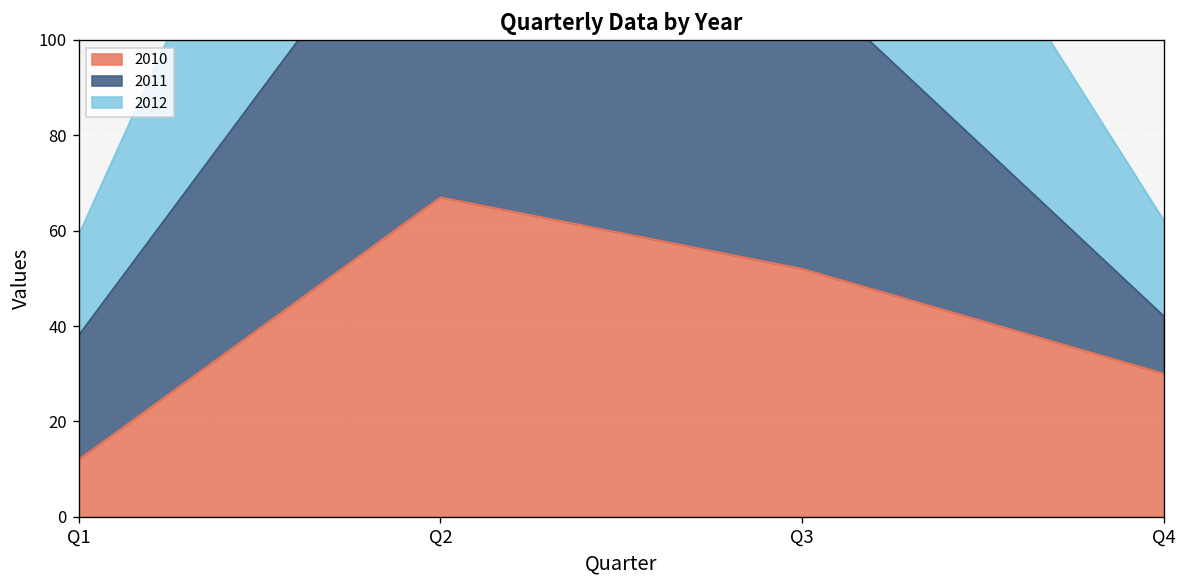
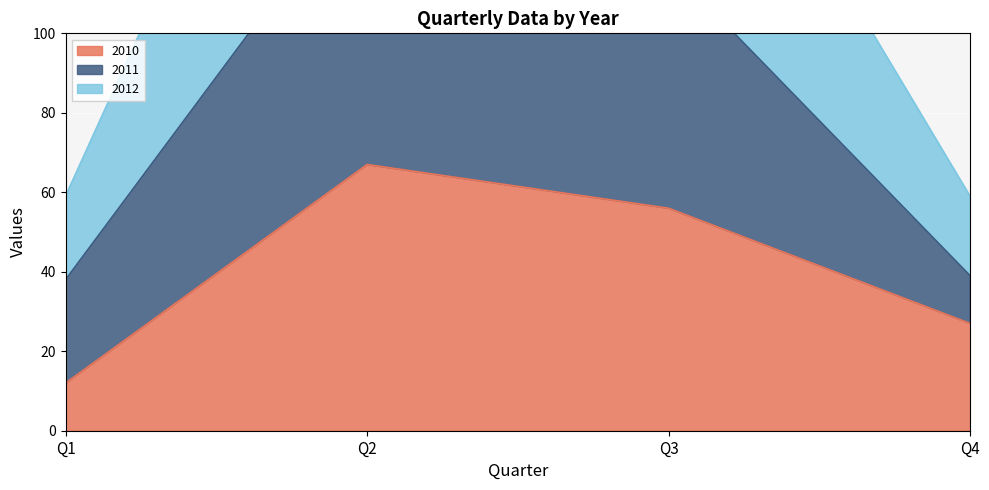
2010, Q3: 52 -> 56
2010, Q4: 30 -> 27
